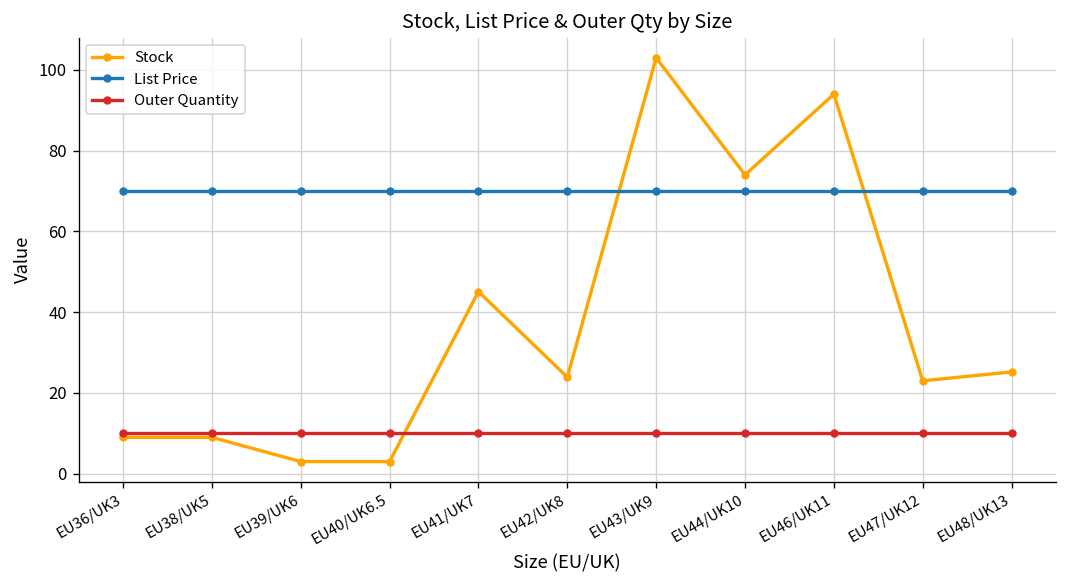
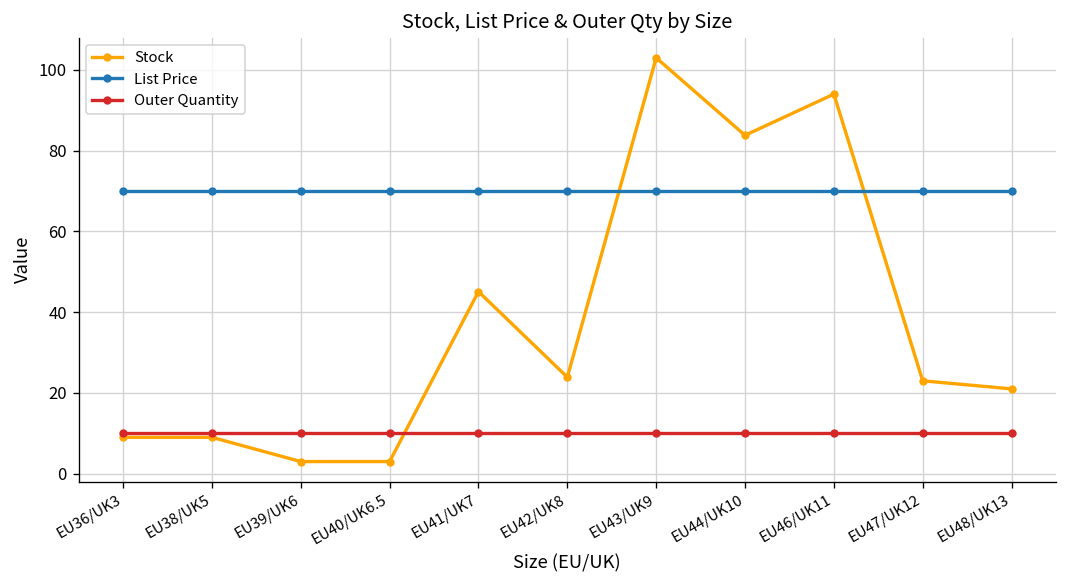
Stock, EU44/UK10: 74 -> 84
Stock, EU48/UK13: 25 -> 21
